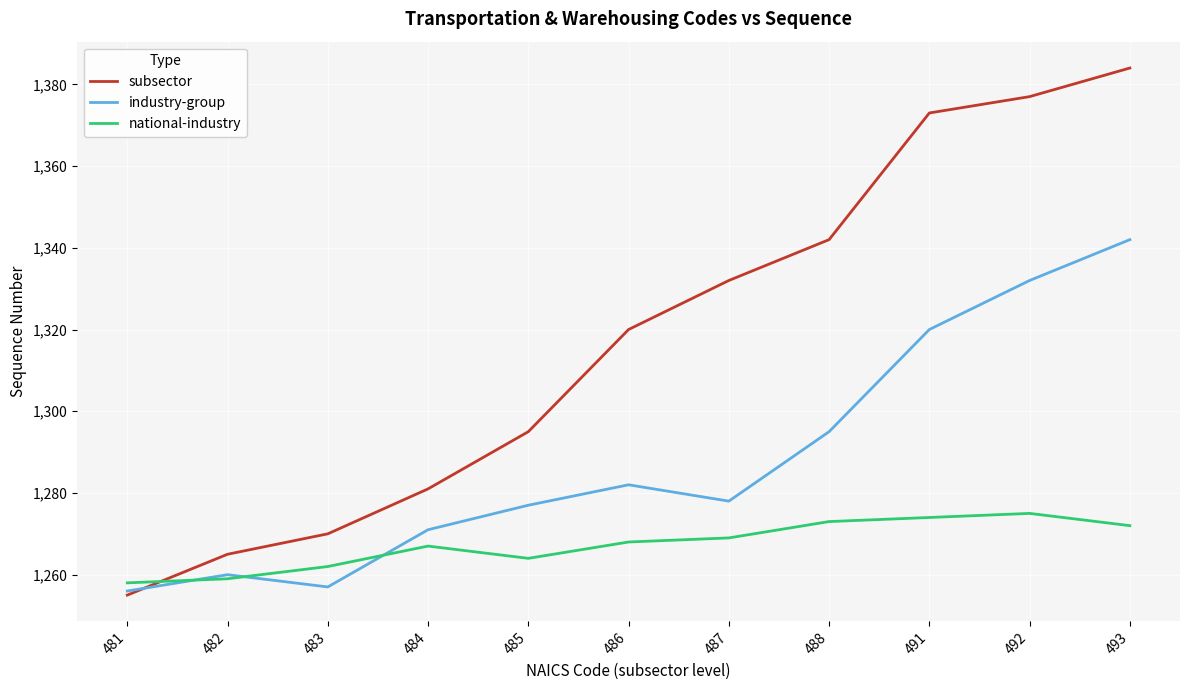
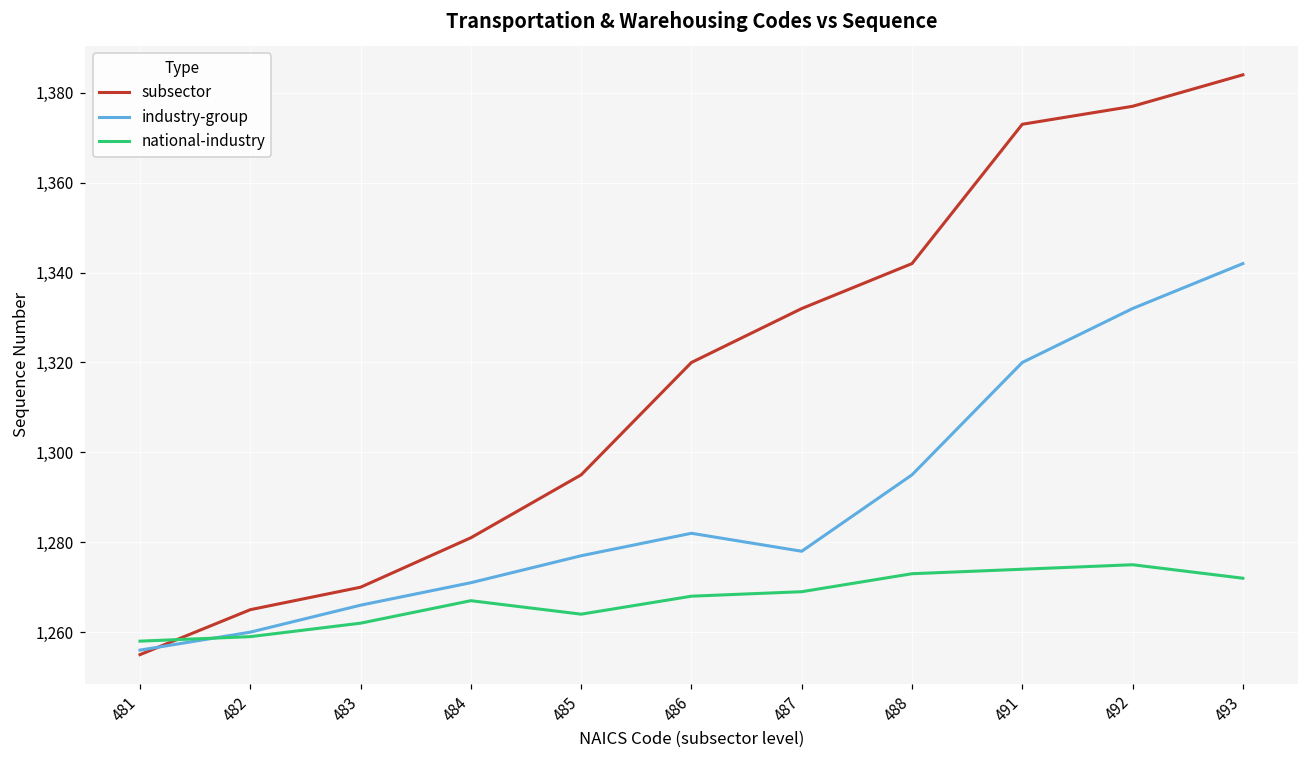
industry-group, 483: 1,257 -> 1,266
